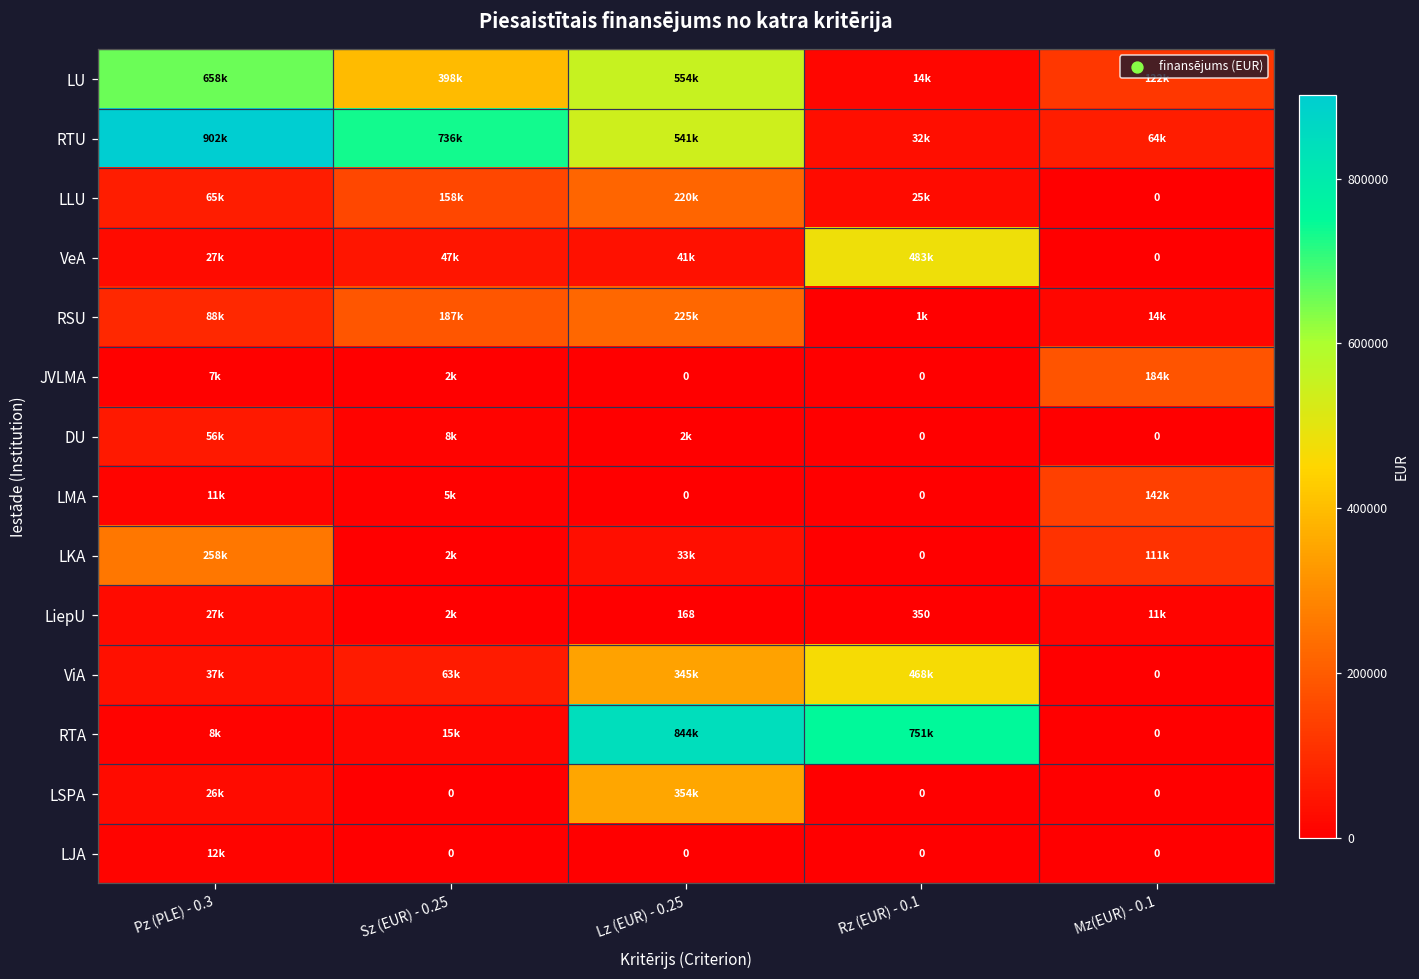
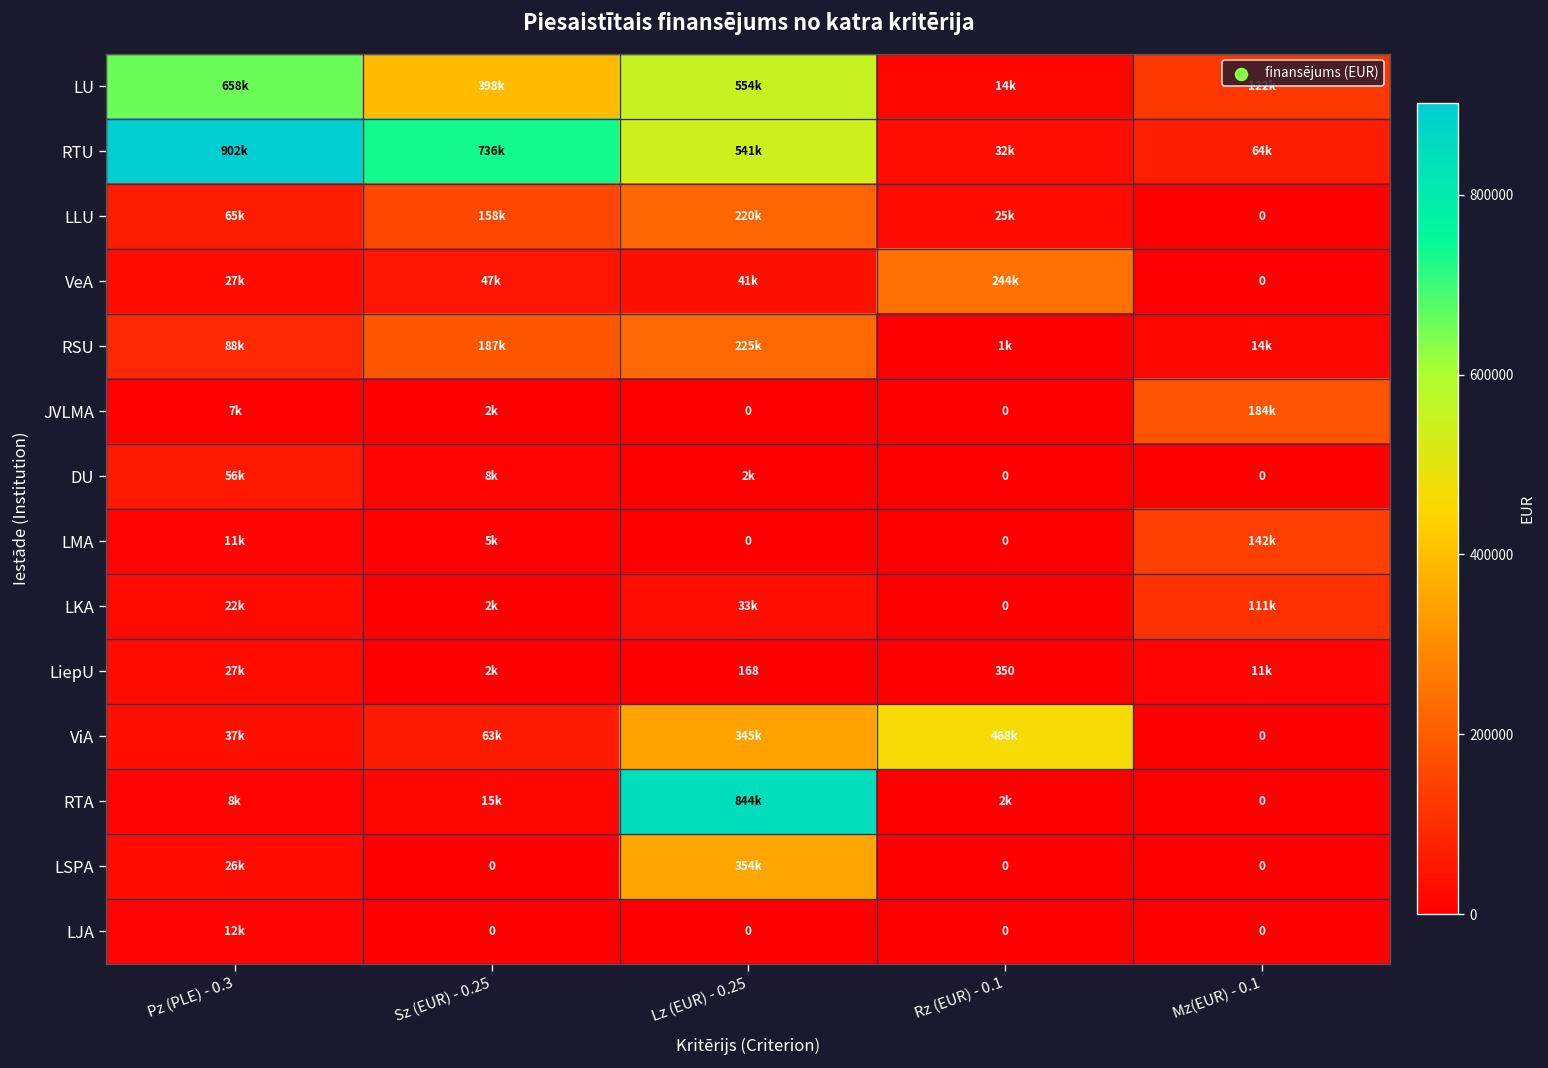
VeA, Rz (EUR) - 0.1: 483k -> 244k
LKA, Pz (PLE) - 0.3: 258k -> 22k
RTA, Rz (EUR) - 0.1: 751k -> 2k
